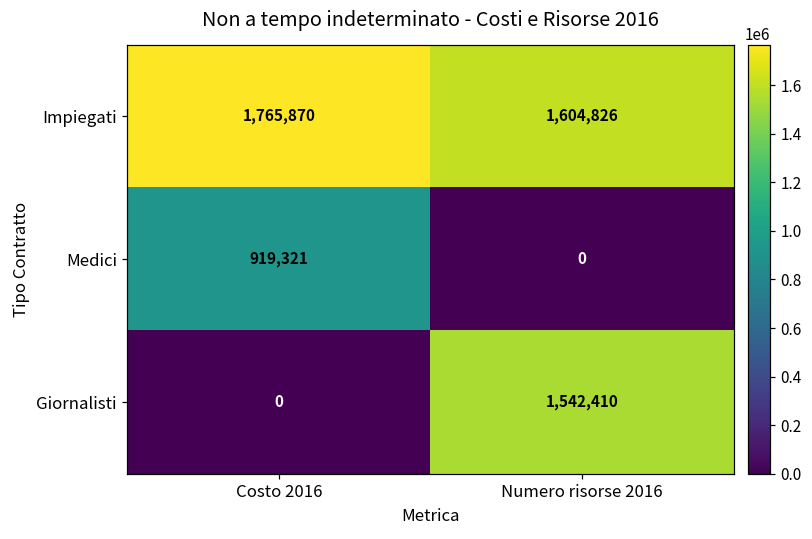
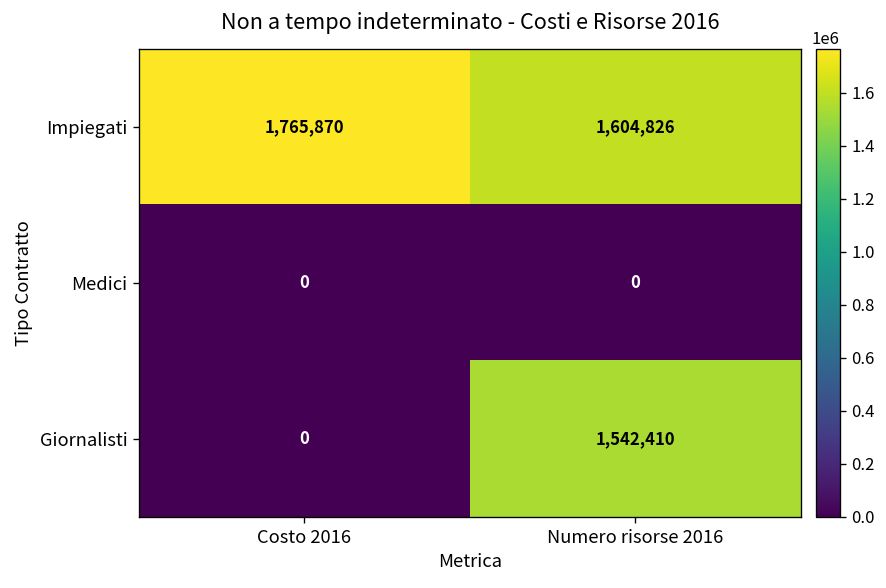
Medici, Costo 2016: 919,321 -> 0
